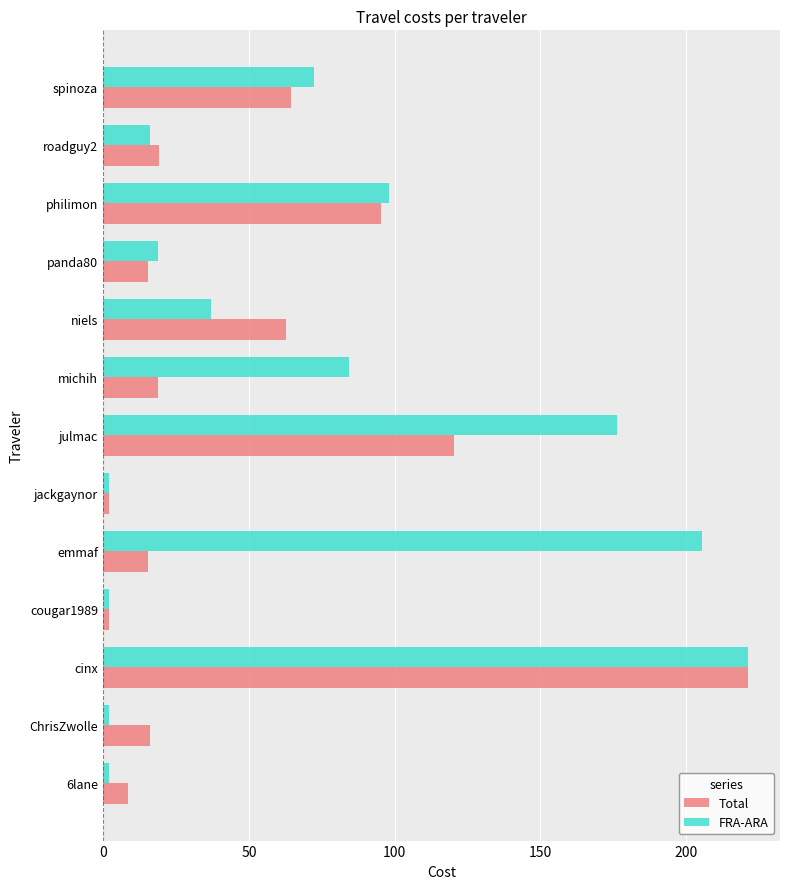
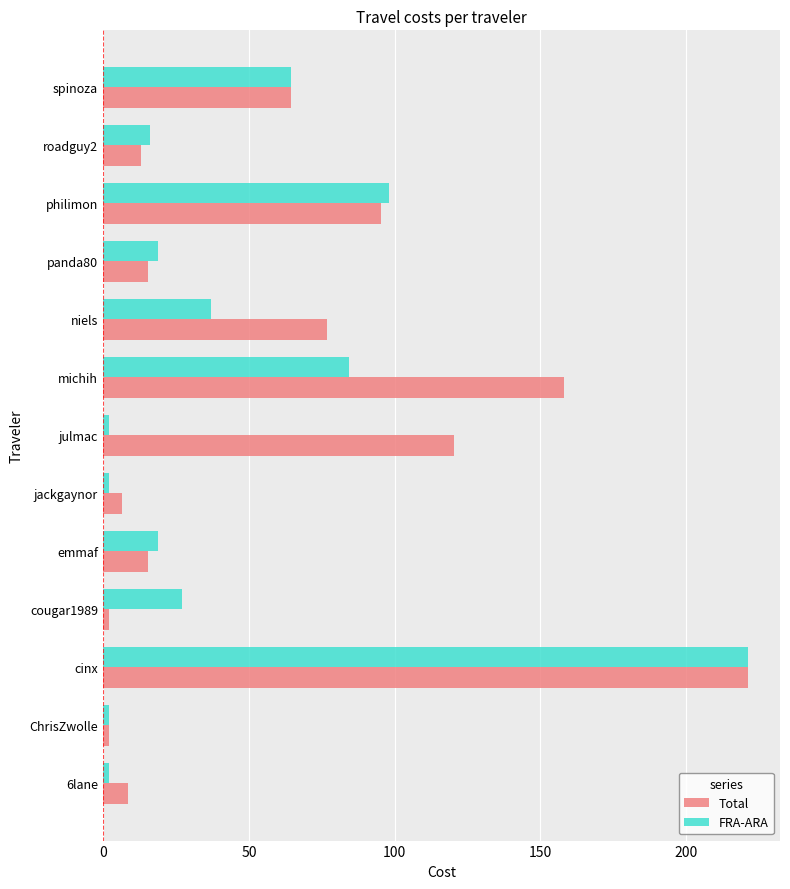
FRA-ARA, spinoza: 72 -> 64
Total, roadguy2: 19 -> 13
Total, niels: 63 -> 77
Total, michih: 19 -> 158
FRA-ARA, julmac: 176 -> 2
Total, jackgaynor: 2 -> 6
FRA-ARA, emmaf: 205 -> 19
FRA-ARA, cougar1989: 2 -> 27
Total, ChrisZwolle: 16 -> 2
